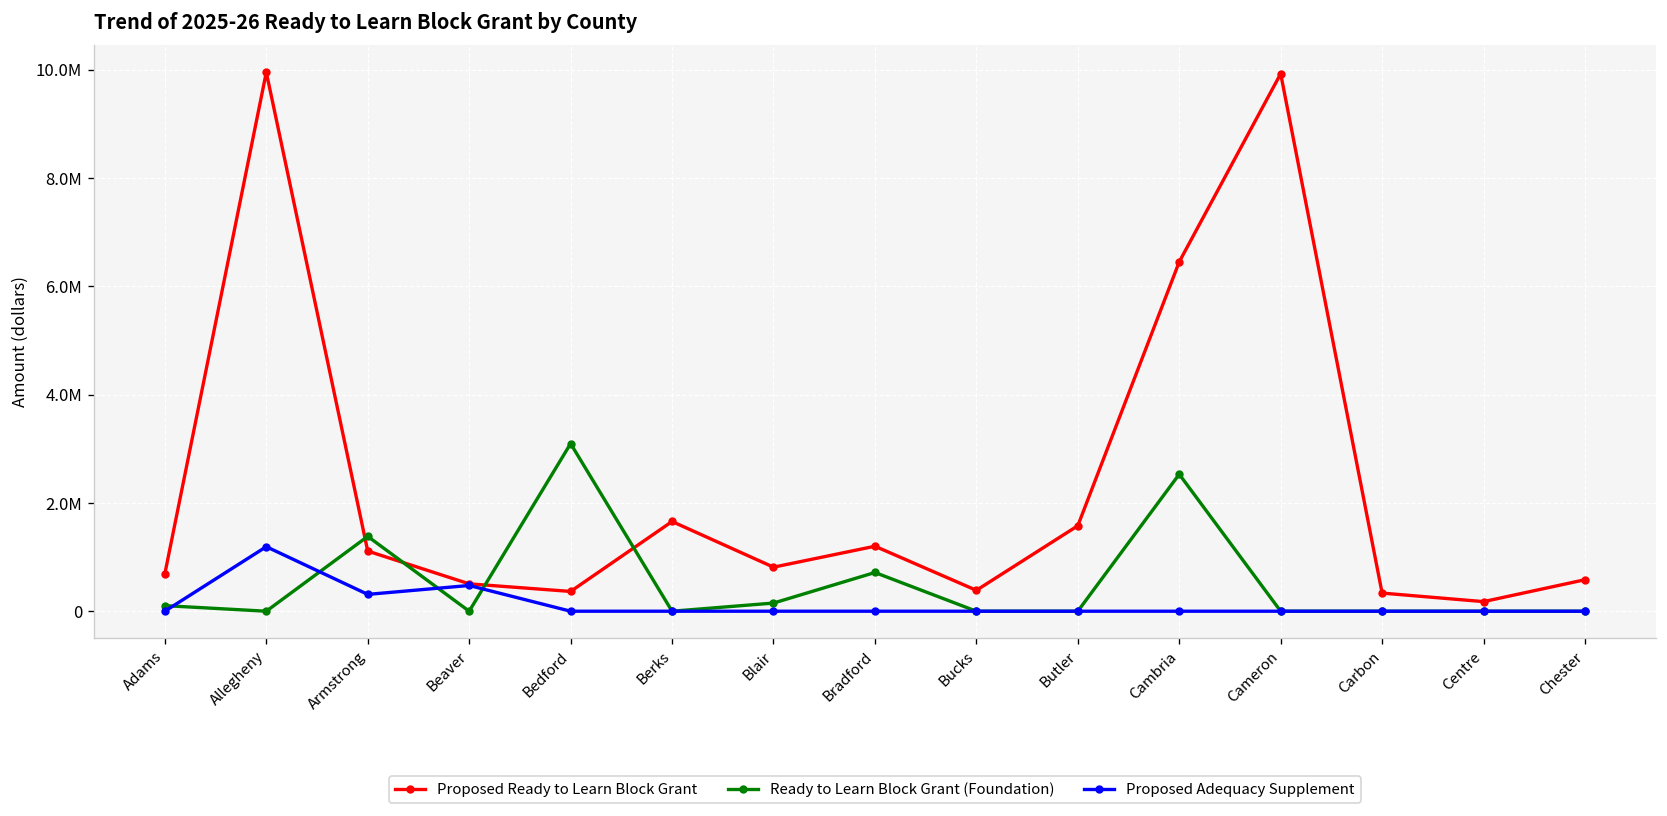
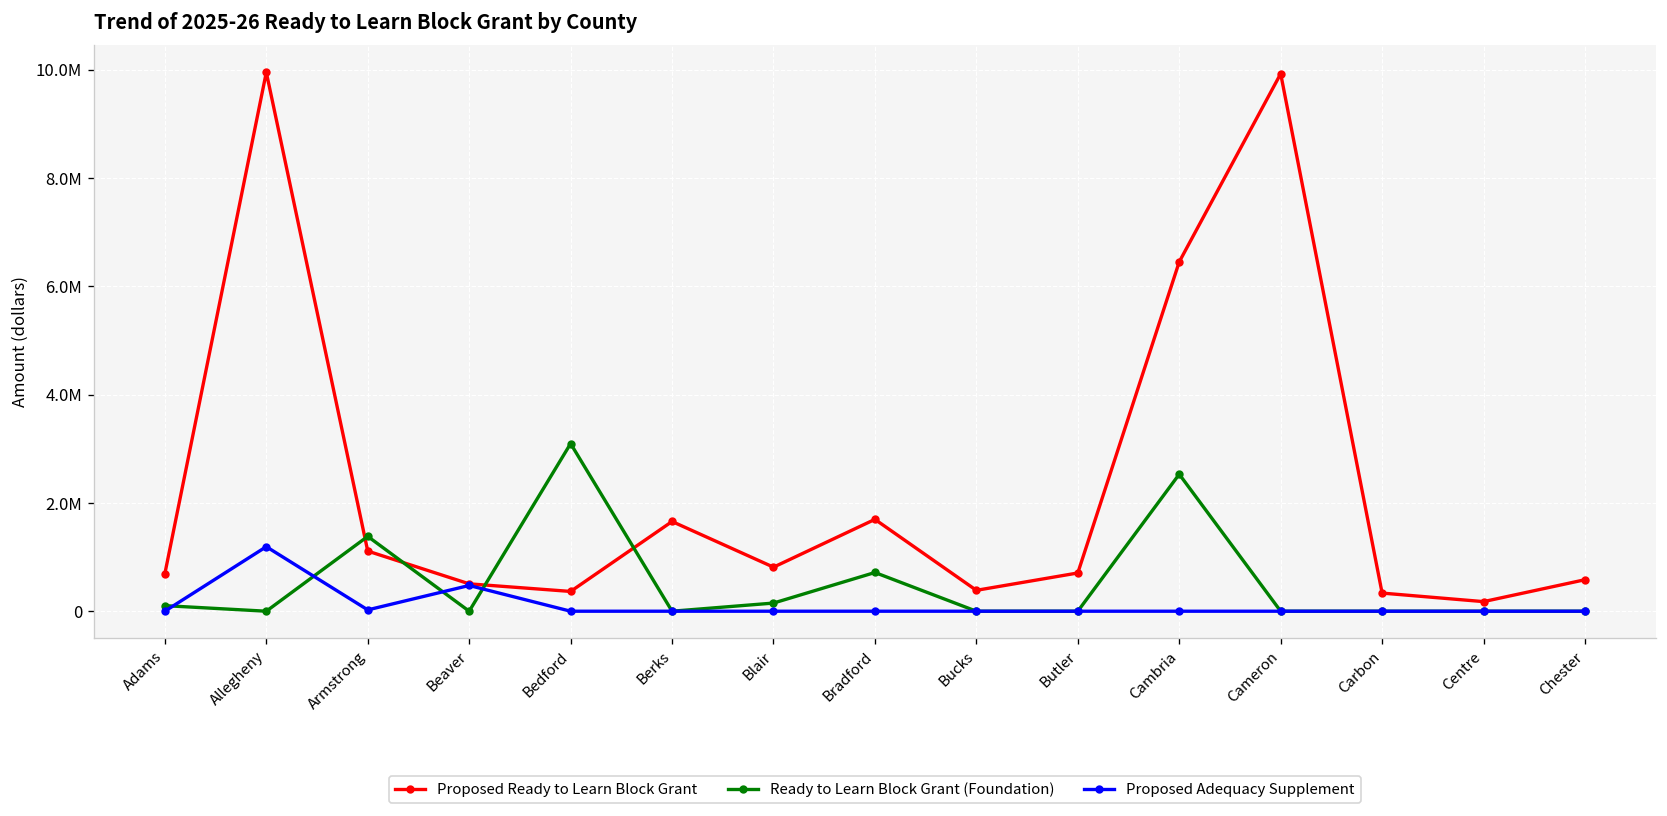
Proposed Adequacy Supplement, Armstrong: 300000 -> 0
Proposed Ready to Learn Block Grant, Bradford: 1200000 -> 1700000
Proposed Ready to Learn Block Grant, Butler: 1600000 -> 700000
